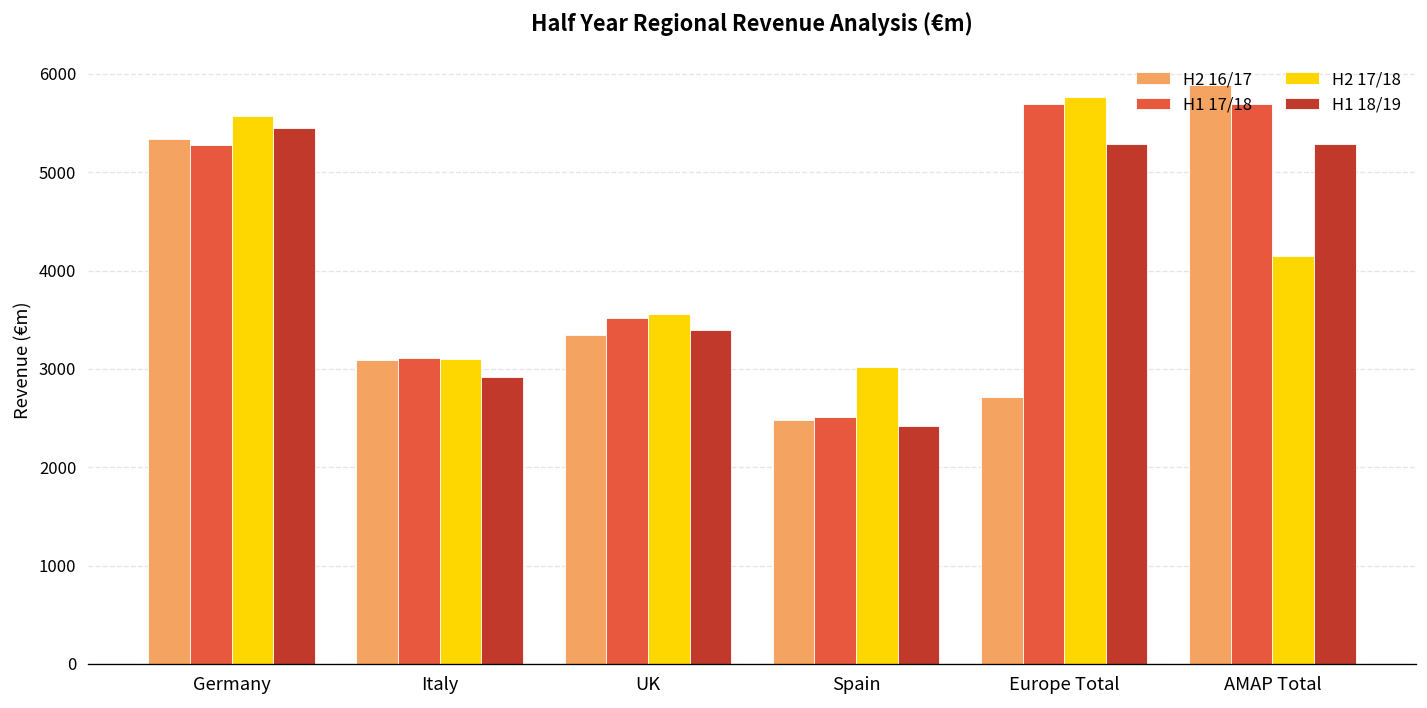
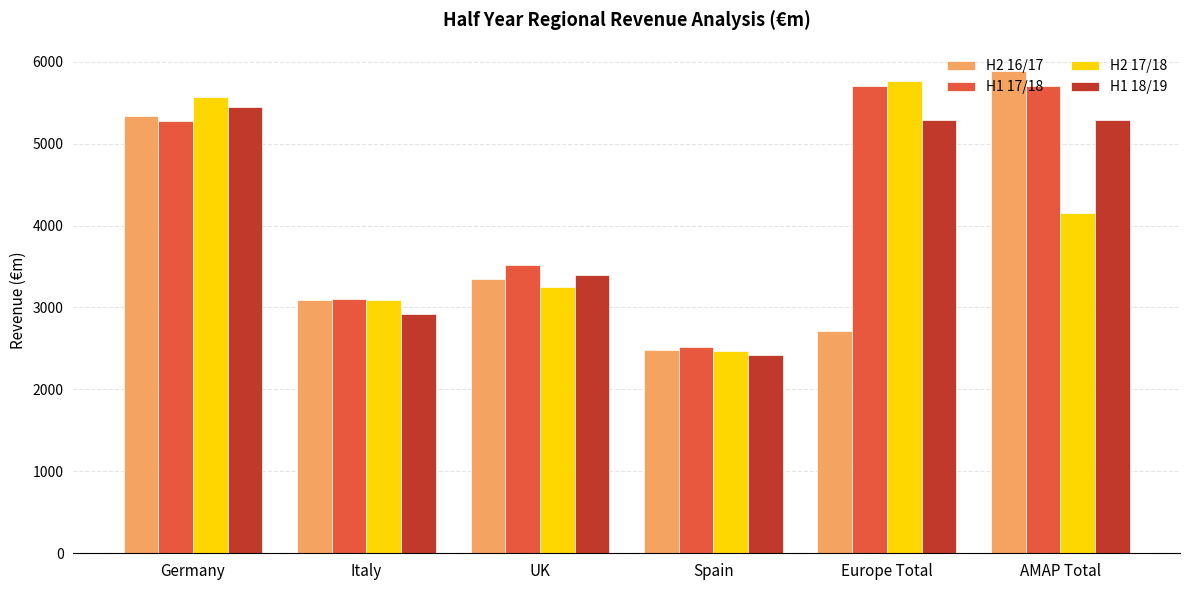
H2 17/18, UK: 3600 -> 3200
H2 17/18, Spain: 3000 -> 2500
